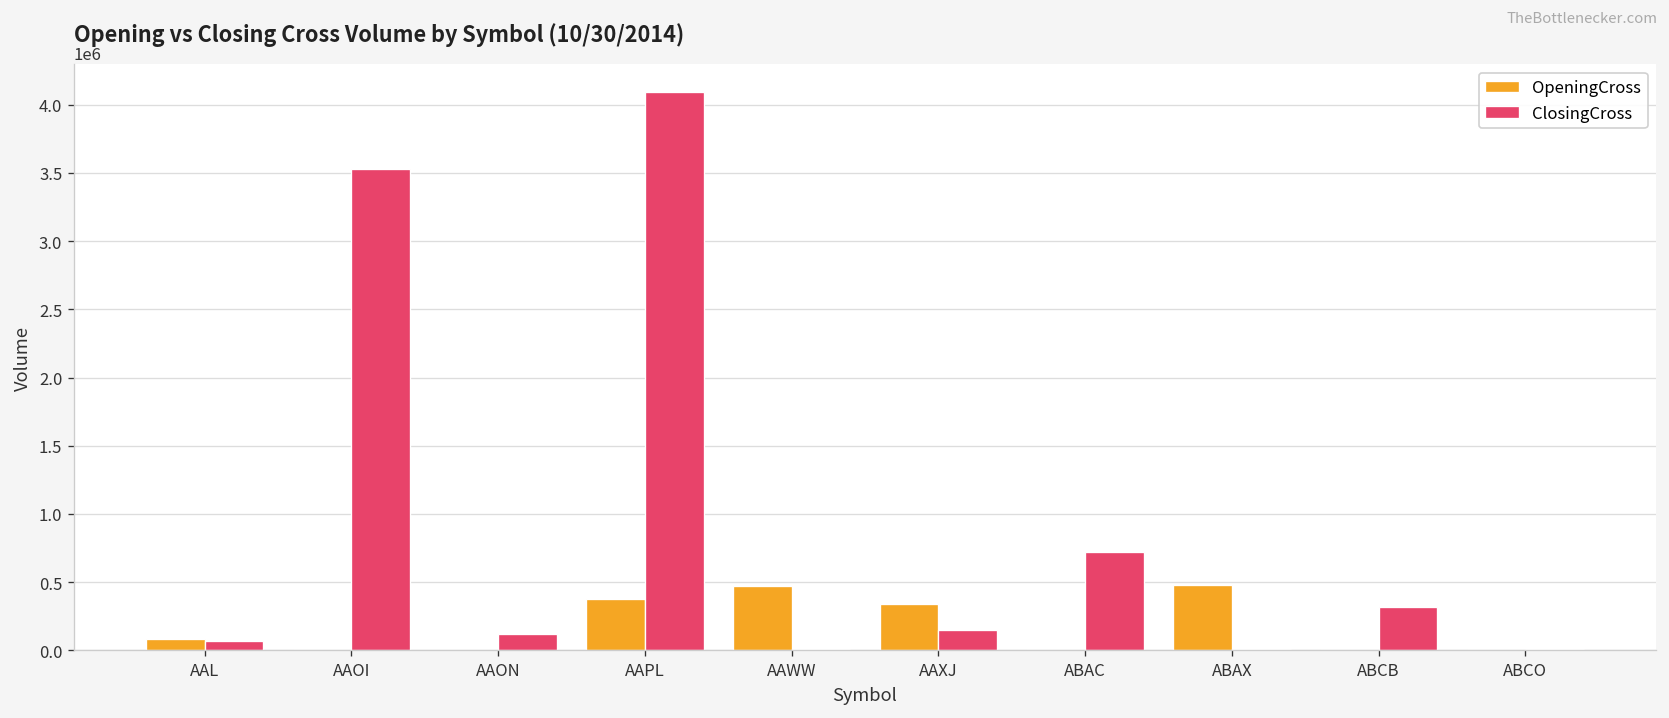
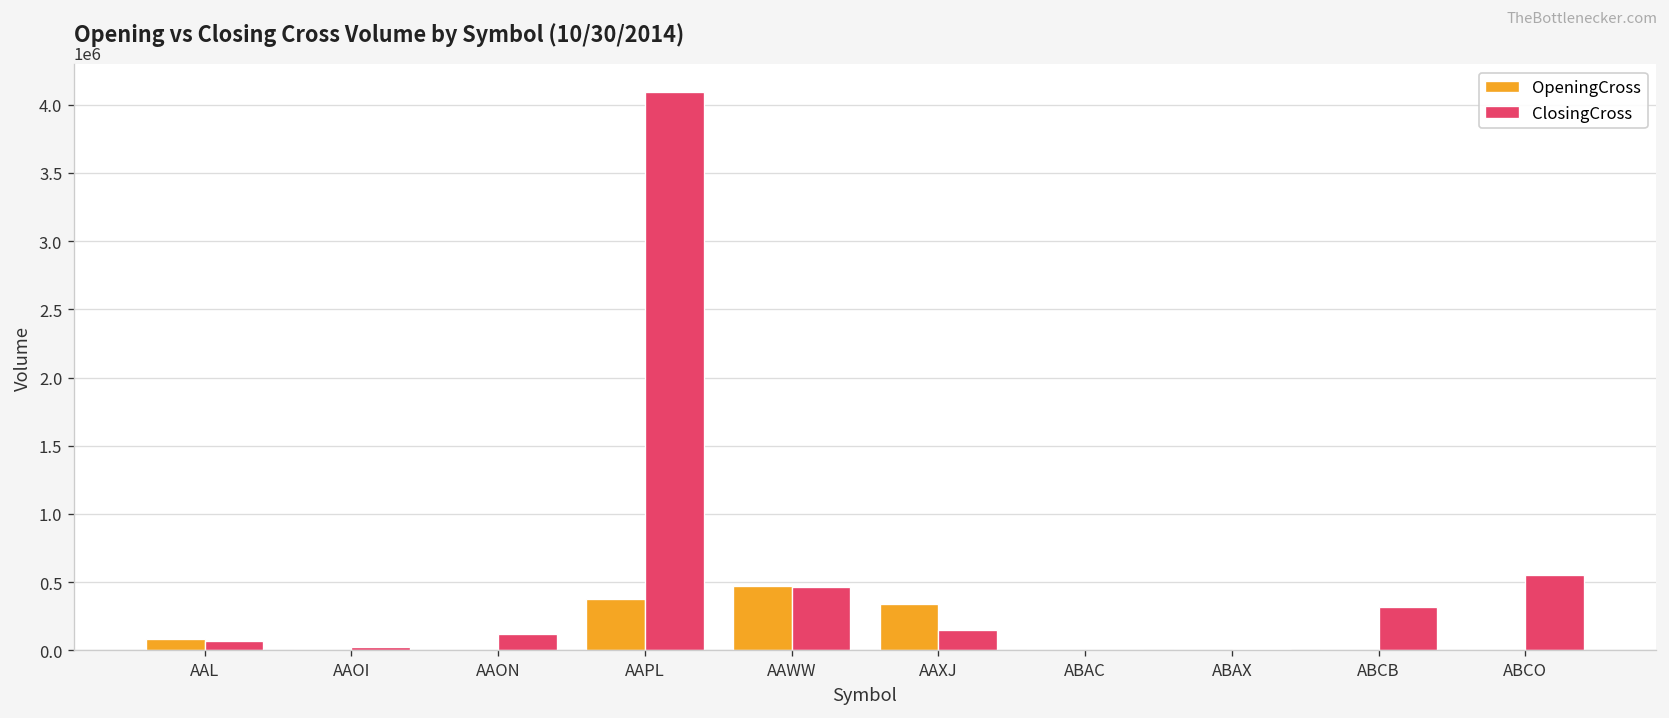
ClosingCross, AAOI: 3530000 -> 20000
ClosingCross, AAWW: 10000 -> 460000
ClosingCross, ABAC: 720000 -> 0
OpeningCross, ABAX: 480000 -> 0
ClosingCross, ABCO: 10000 -> 550000
